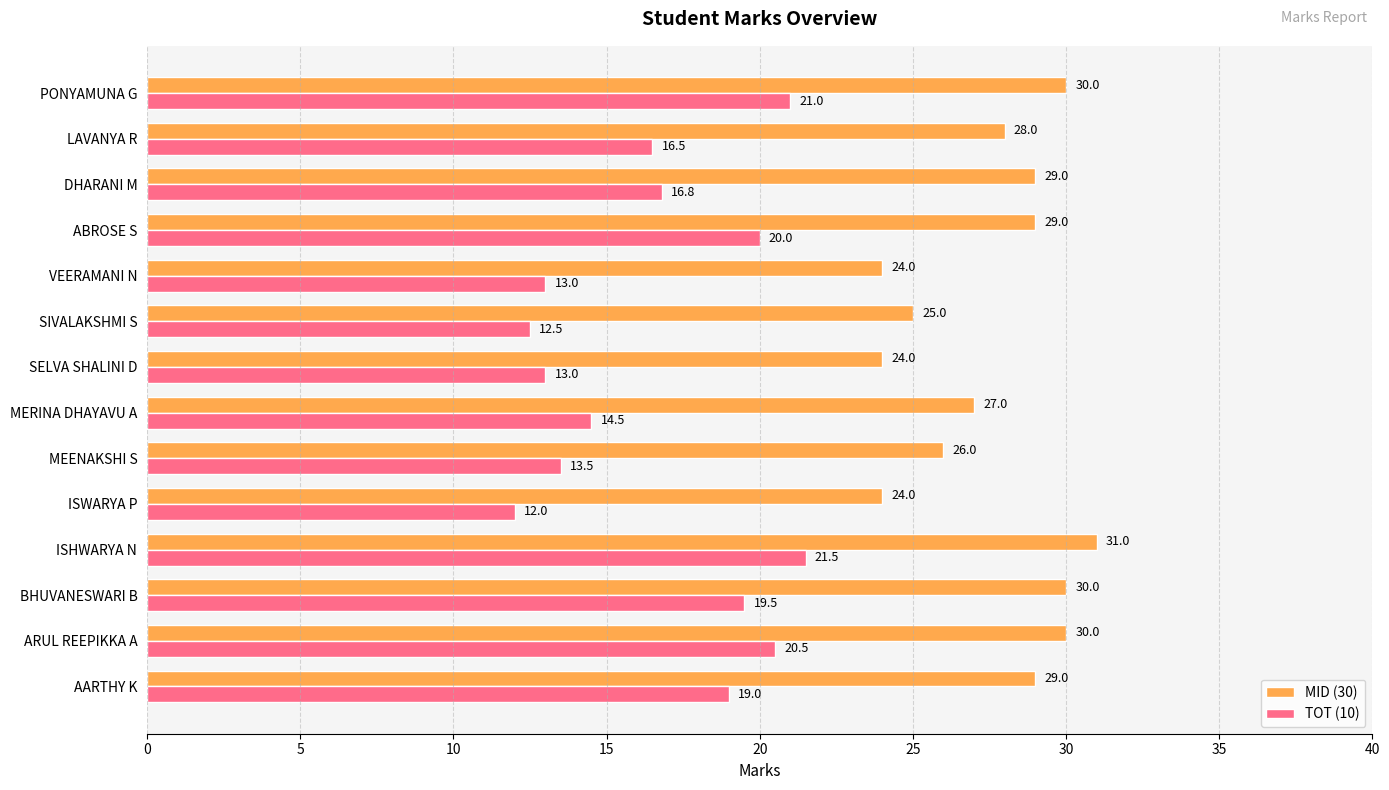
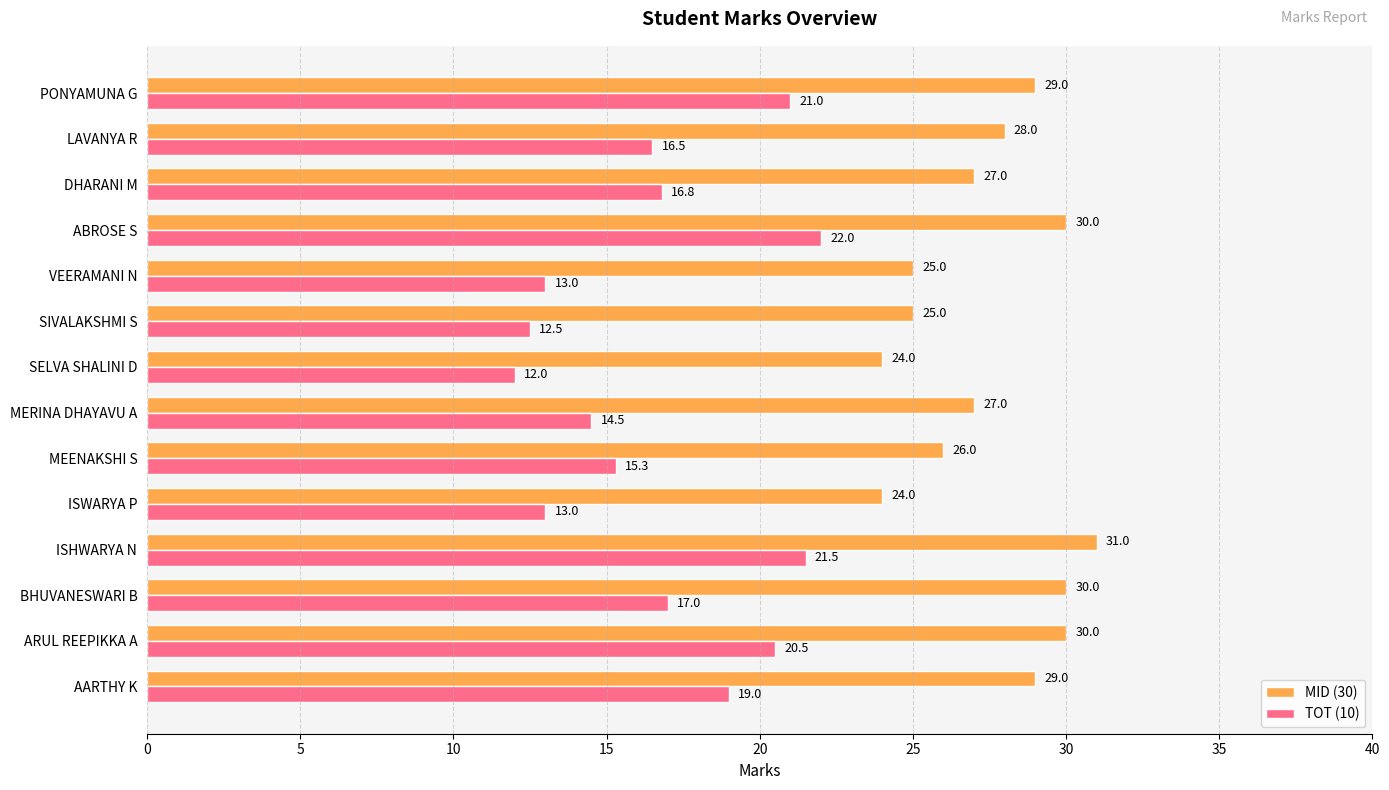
MID (30), PONYAMUNA G: 30.0 -> 29.0
MID (30), DHARANI M: 29.0 -> 27.0
MID (30), ABROSE S: 29.0 -> 30.0
TOT (10), ABROSE S: 20.0 -> 22.0
MID (30), VEERAMANI N: 24.0 -> 25.0
TOT (10), SELVA SHALINI D: 13.0 -> 12.0
TOT (10), MEENAKSHI S: 13.5 -> 15.3
TOT (10), ISWARYA P: 12.0 -> 13.0
TOT (10), BHUVANESWARI B: 19.5 -> 17.0
